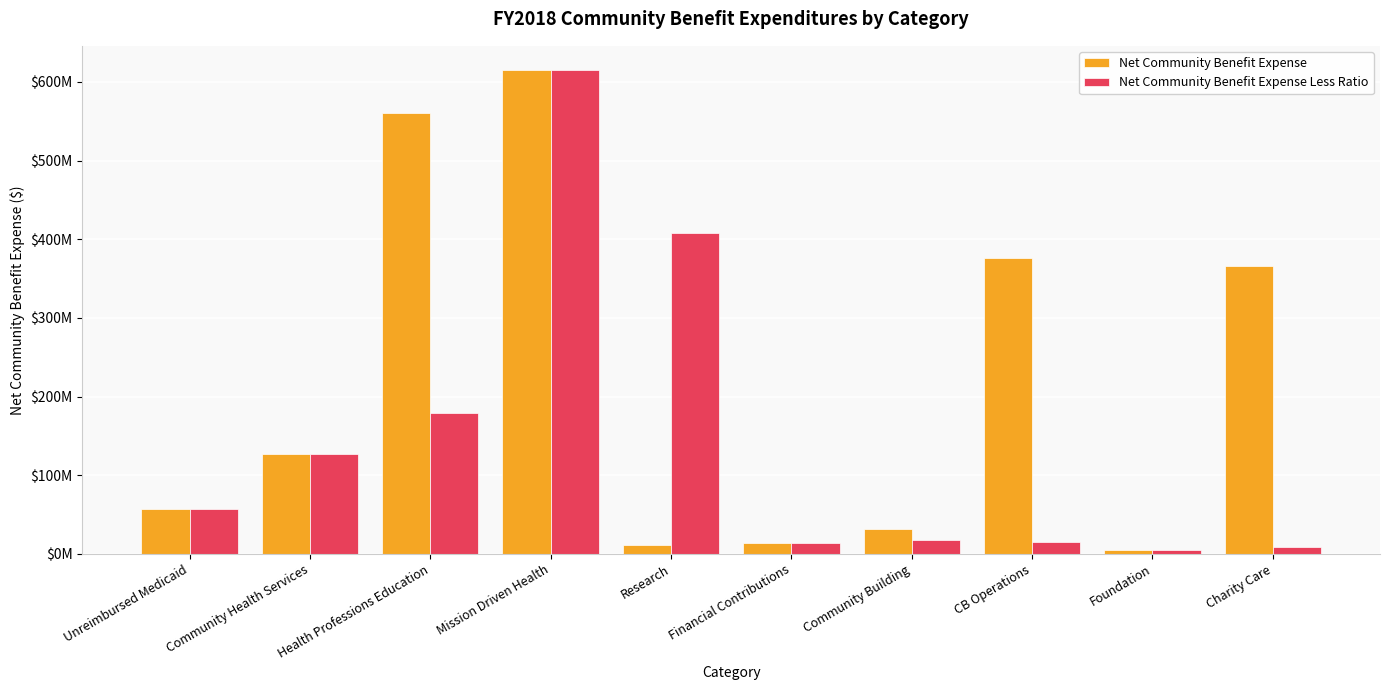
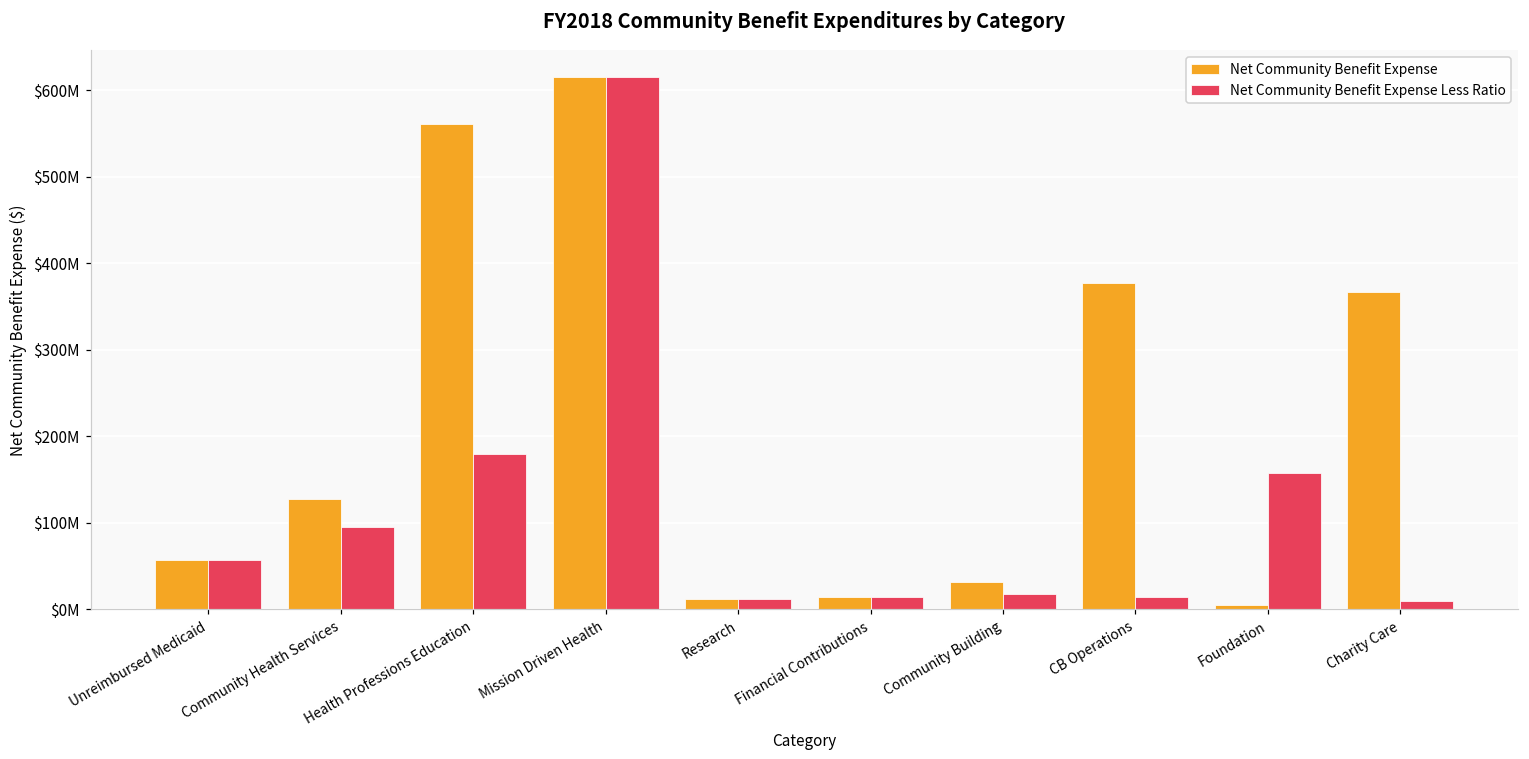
Net Community Benefit Expense Less Ratio, Community Health Services: $130000000 -> $100000000
Net Community Benefit Expense Less Ratio, Research: $410000000 -> $10000000
Net Community Benefit Expense Less Ratio, Foundation: $10000000 -> $160000000
